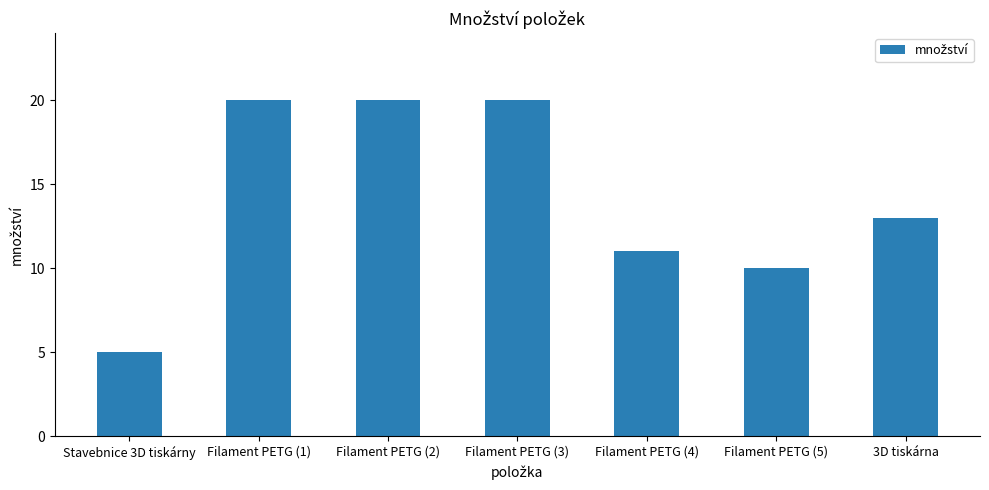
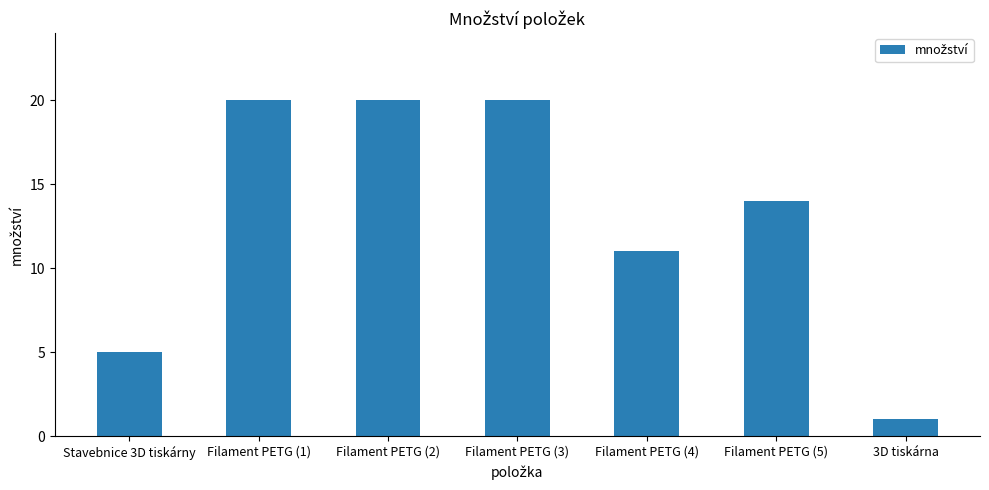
Filament PETG (5): 10 -> 14
3D tiskárna: 13 -> 1
